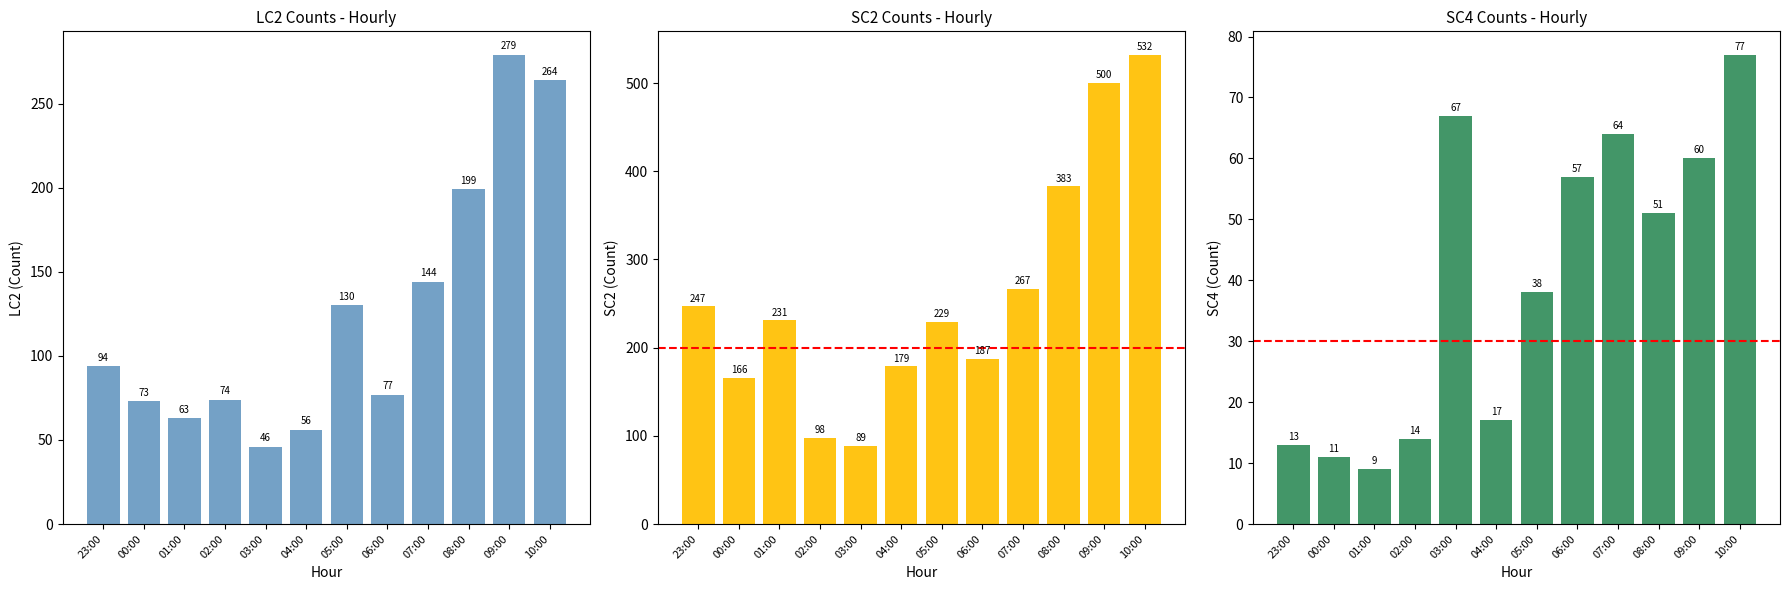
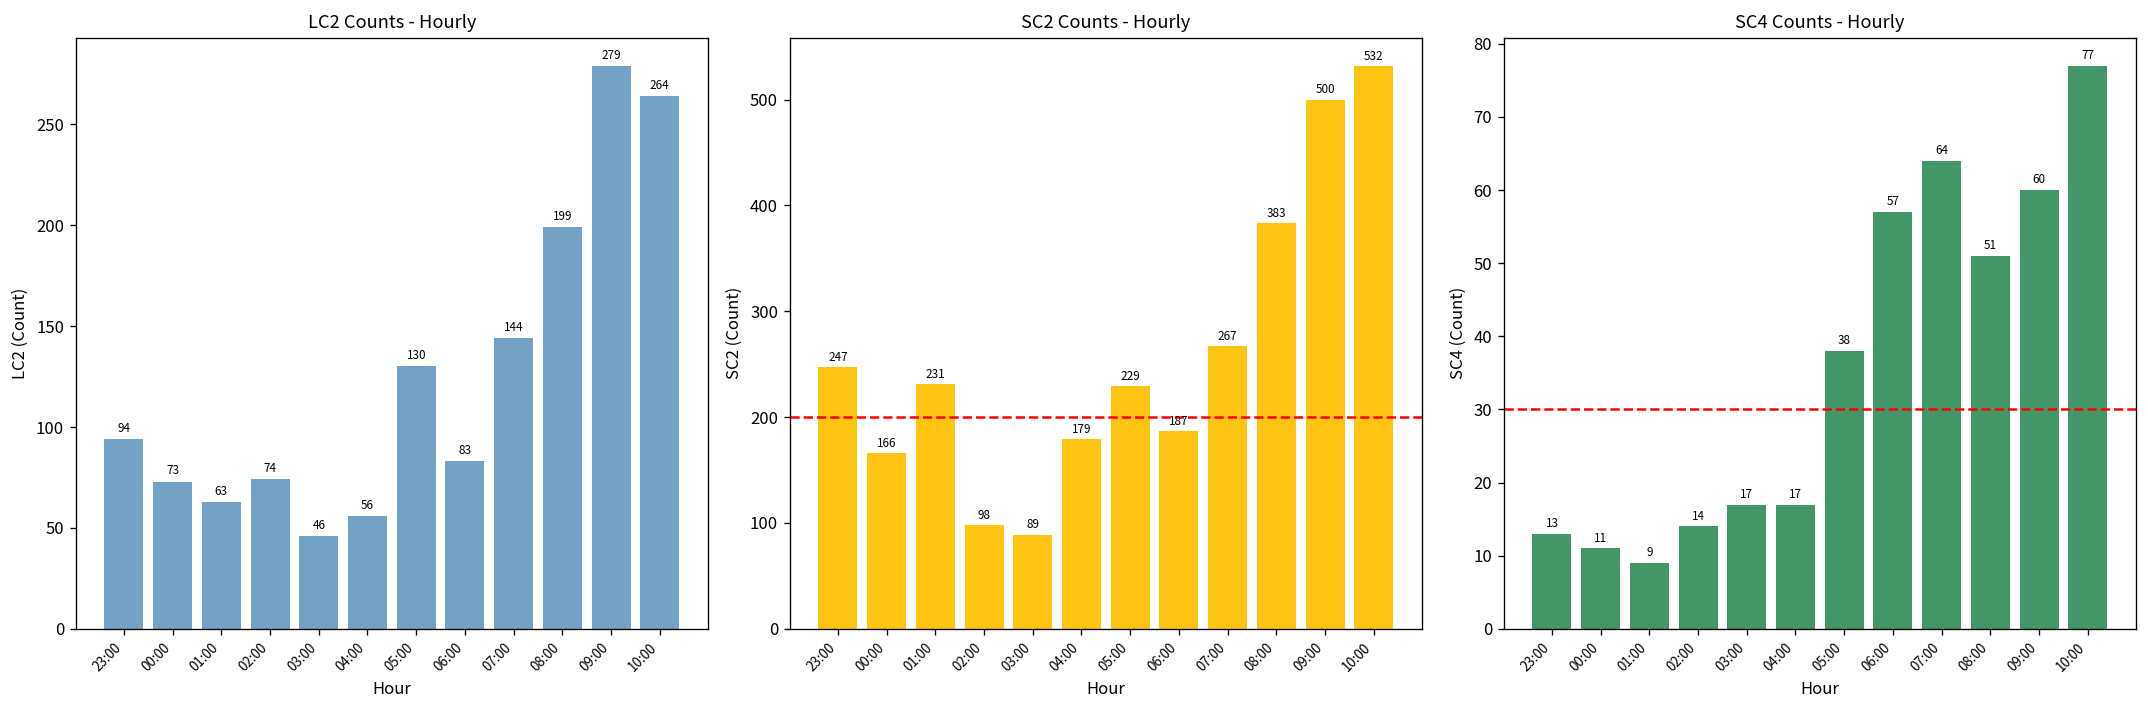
LC2 Counts - Hourly, 06:00: 77 -> 83
SC4 Counts - Hourly, 03:00: 67 -> 17
